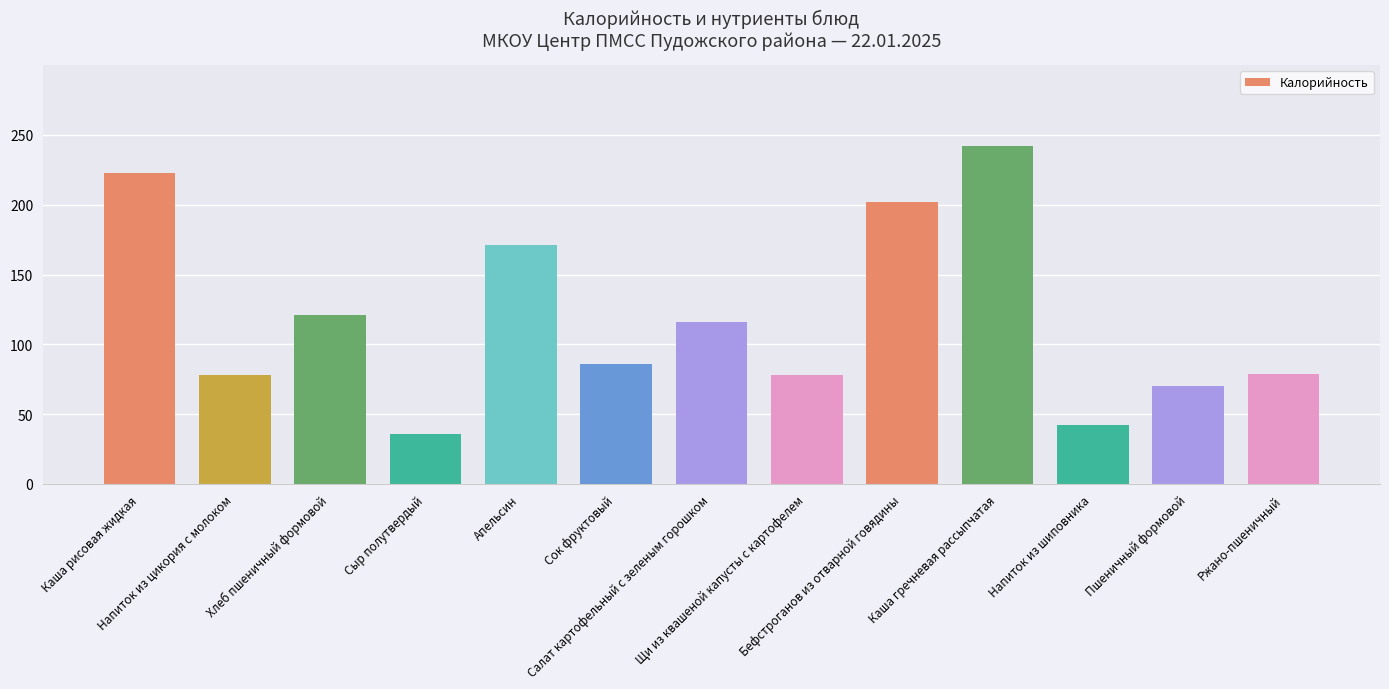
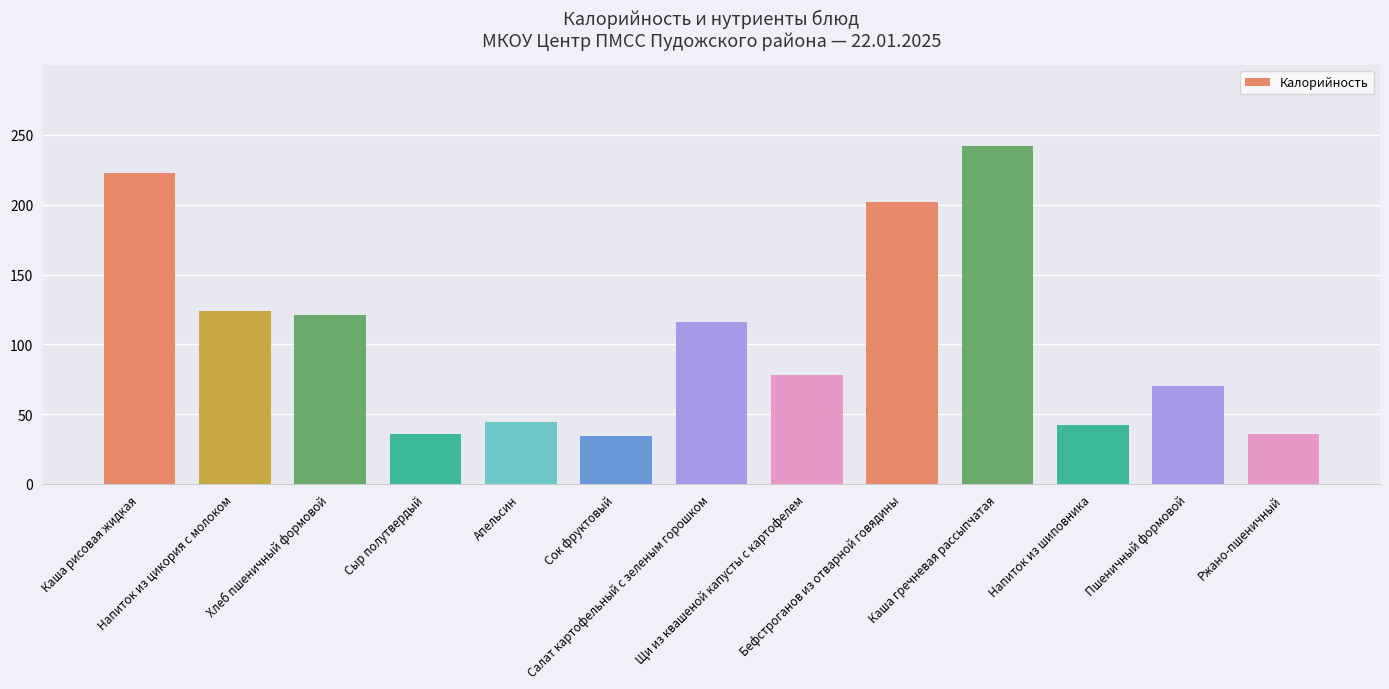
Напиток из цикория с молоком: 78 -> 124
Апельсин: 171 -> 44
Сок фруктовый: 86 -> 34
Ржано-пшеничный: 79 -> 36
